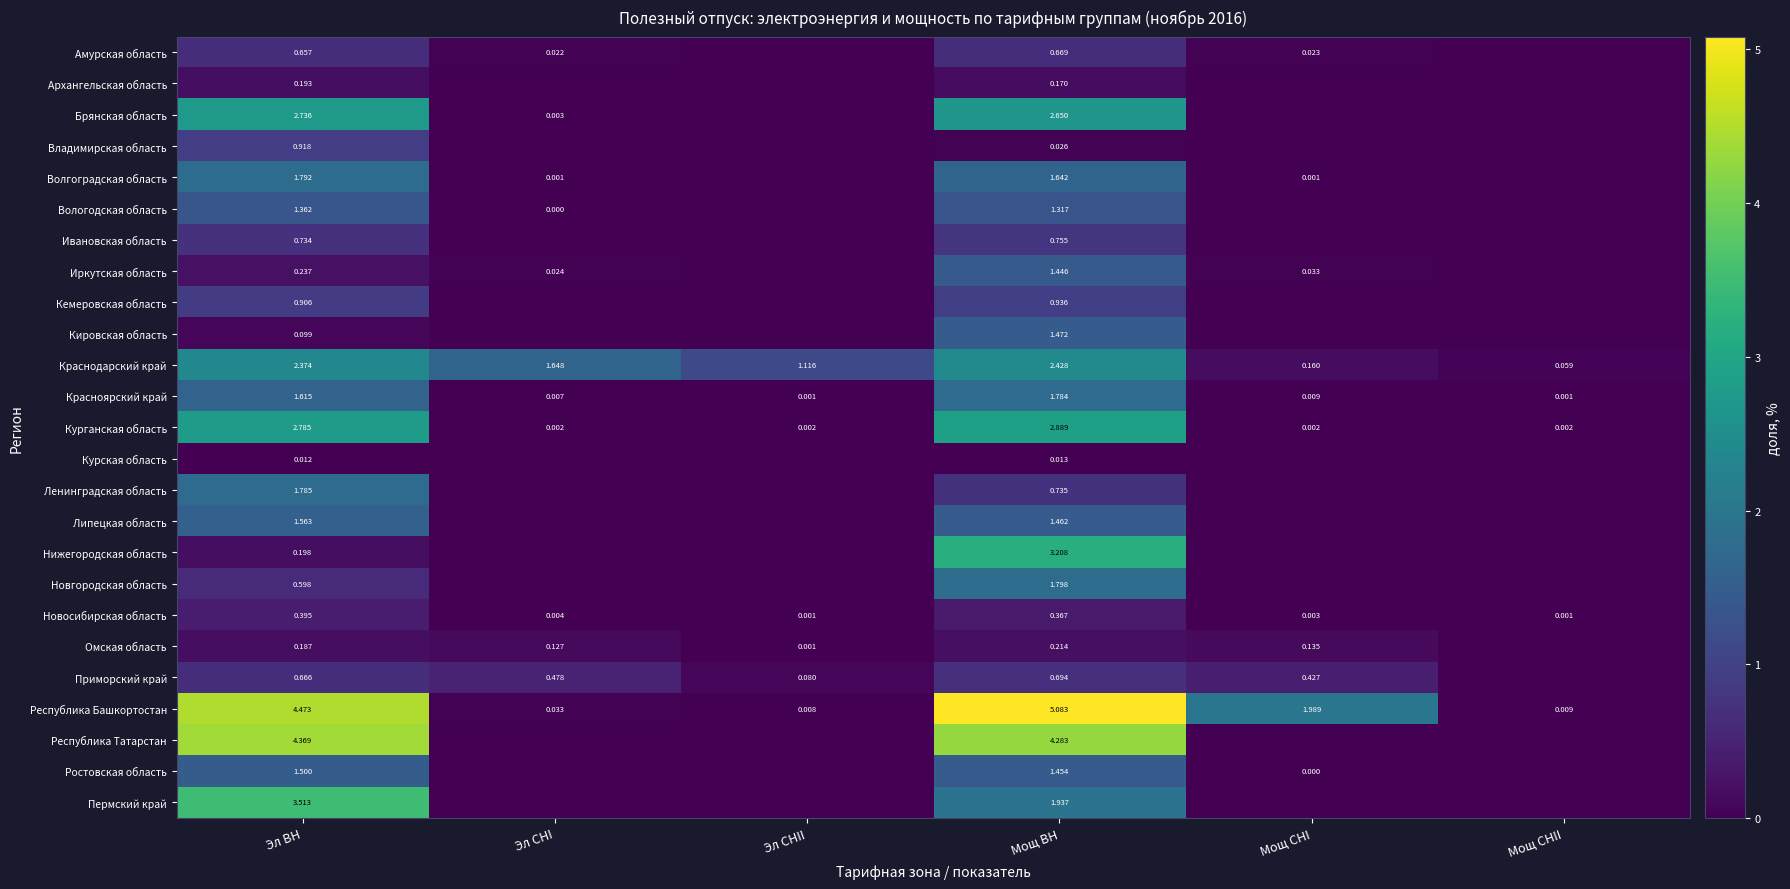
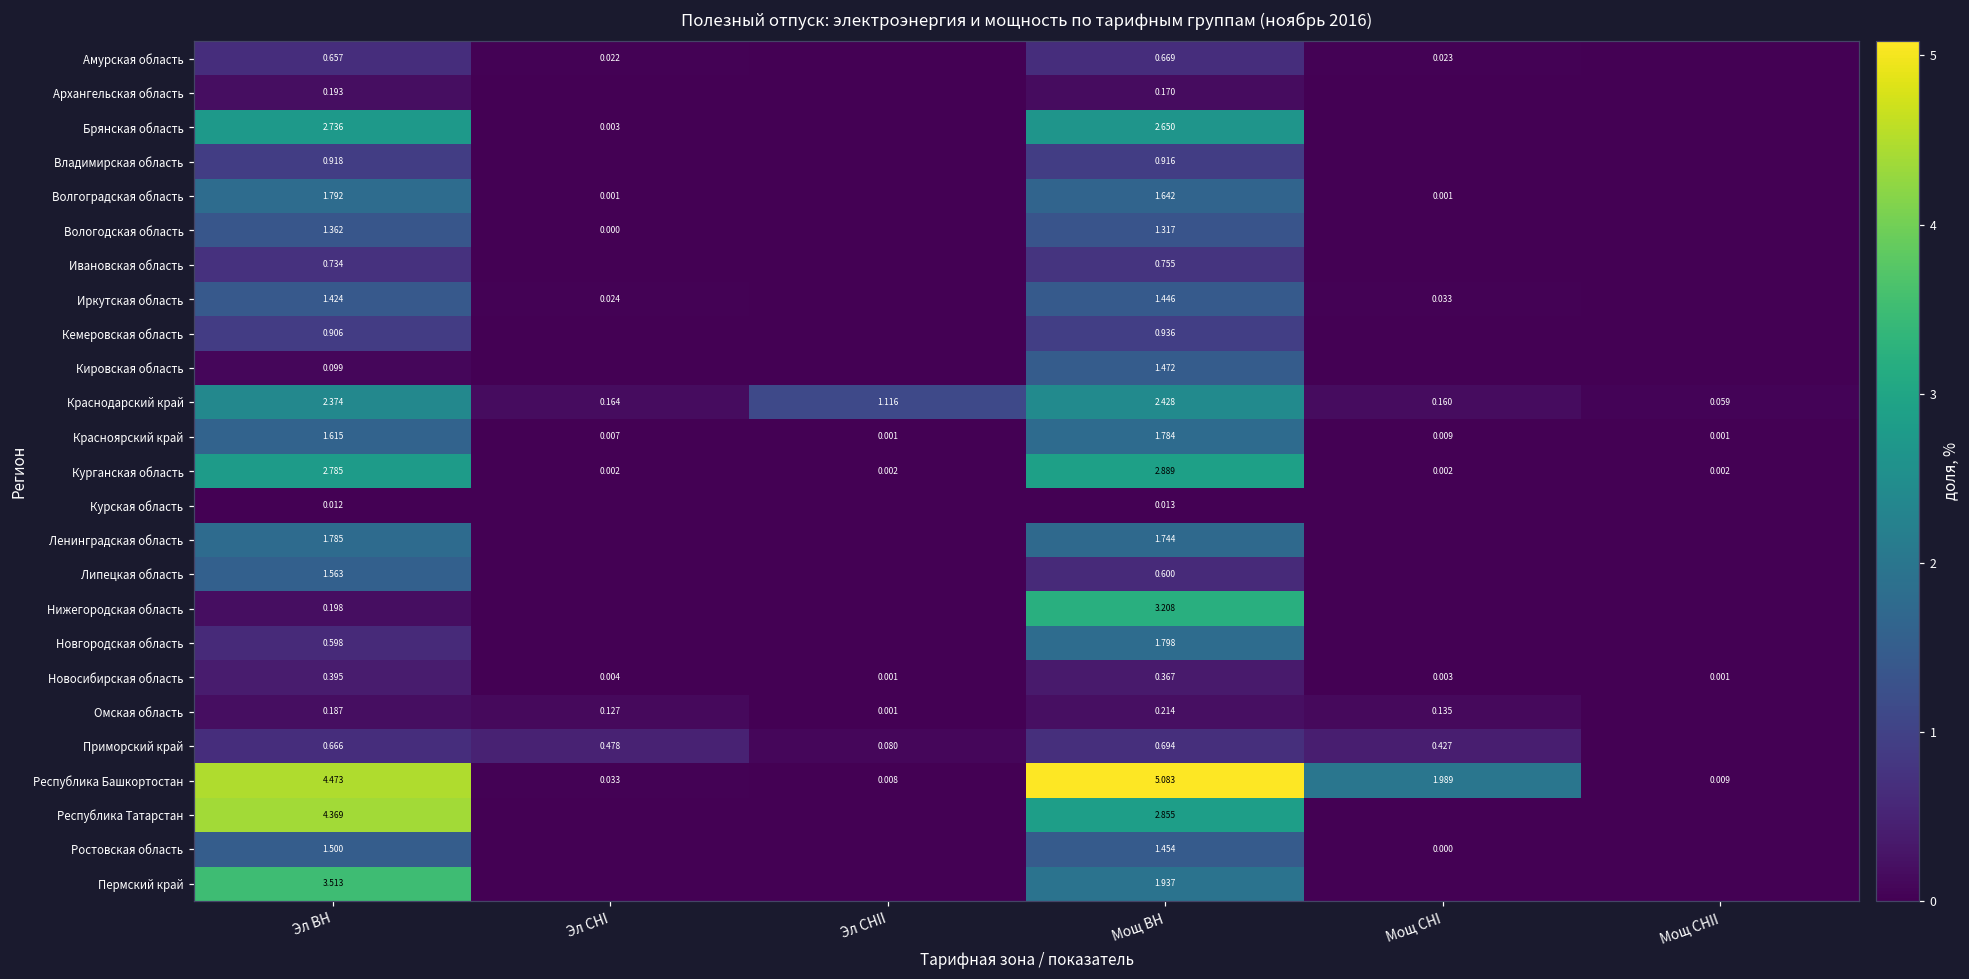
Владимирская область, Мощ ВН: 0.026 -> 0.916
Иркутская область, Эл ВН: 0.237 -> 1.424
Краснодарский край, Эл СНI: 1.648 -> 0.164
Ленинградская область, Мощ ВН: 0.735 -> 1.744
Липецкая область, Мощ ВН: 1.462 -> 0.600
Республика Татарстан, Мощ ВН: 4.283 -> 2.855
